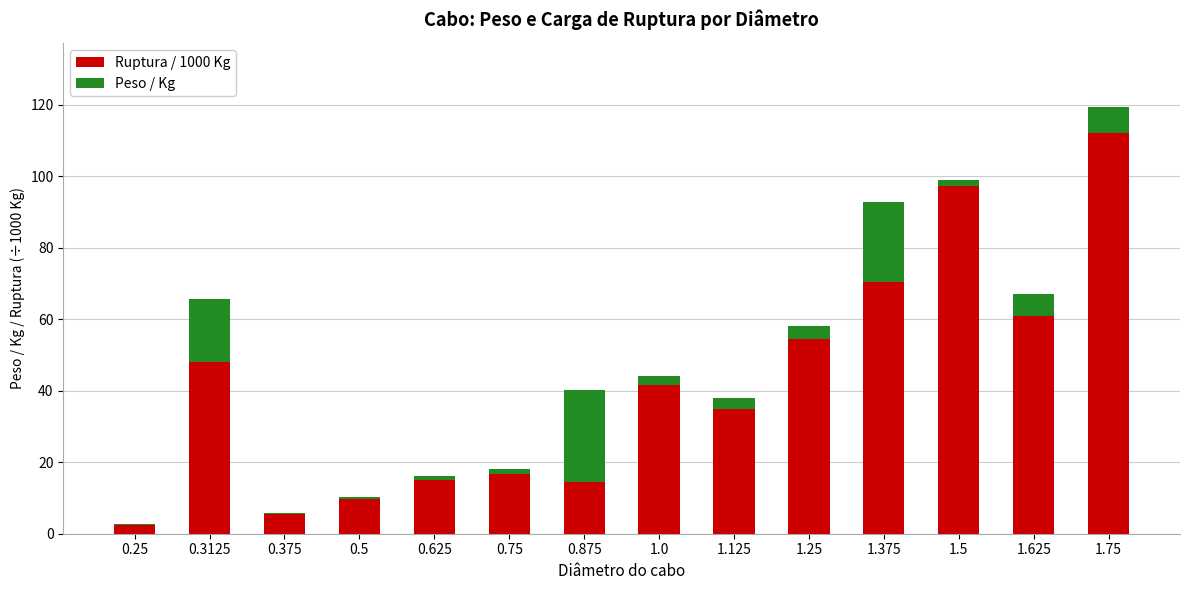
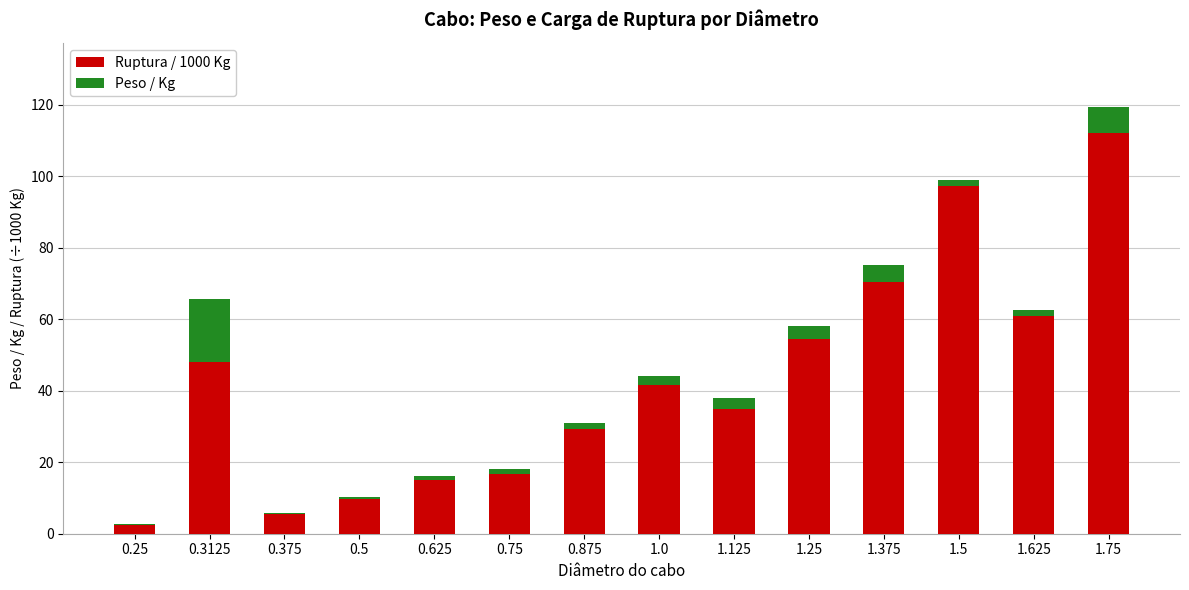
Ruptura / 1000 Kg, 0.875: 15 -> 29
Peso / Kg, 0.875: 26 -> 2
Peso / Kg, 1.375: 22 -> 5
Peso / Kg, 1.625: 6 -> 2
